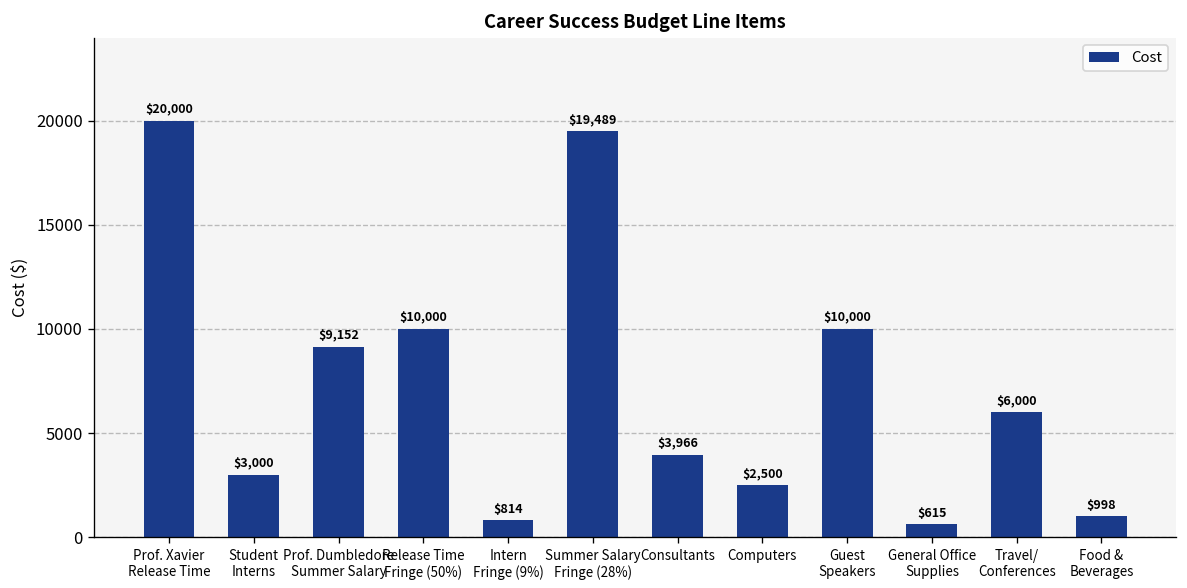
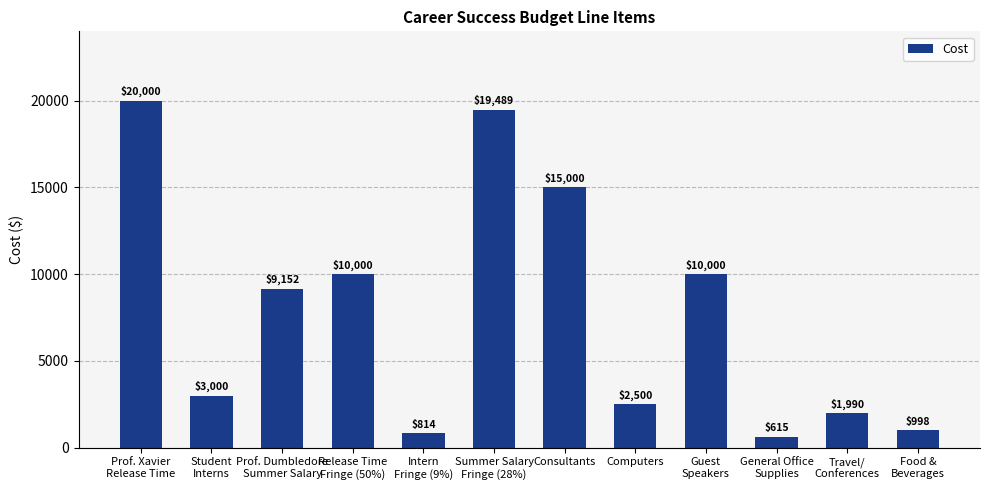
Consultants: $3,966 -> $15,000
Travel/ Conferences: $6,000 -> $1,990
